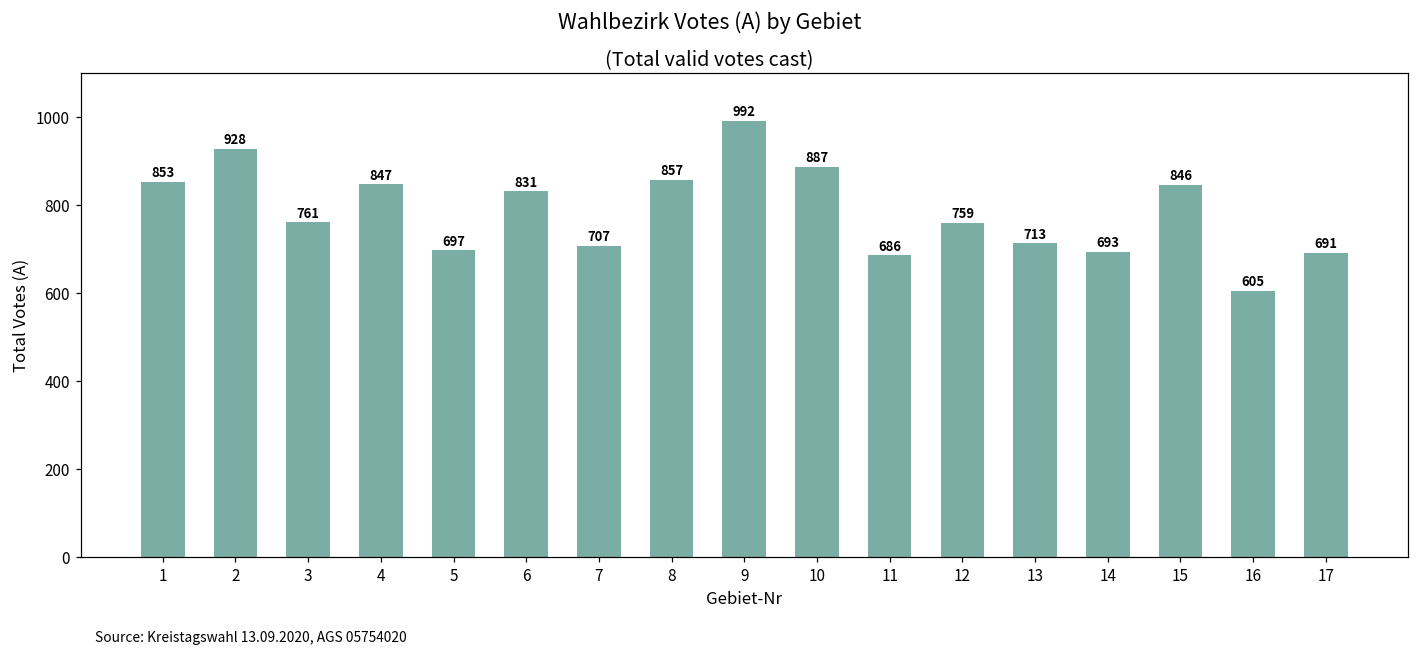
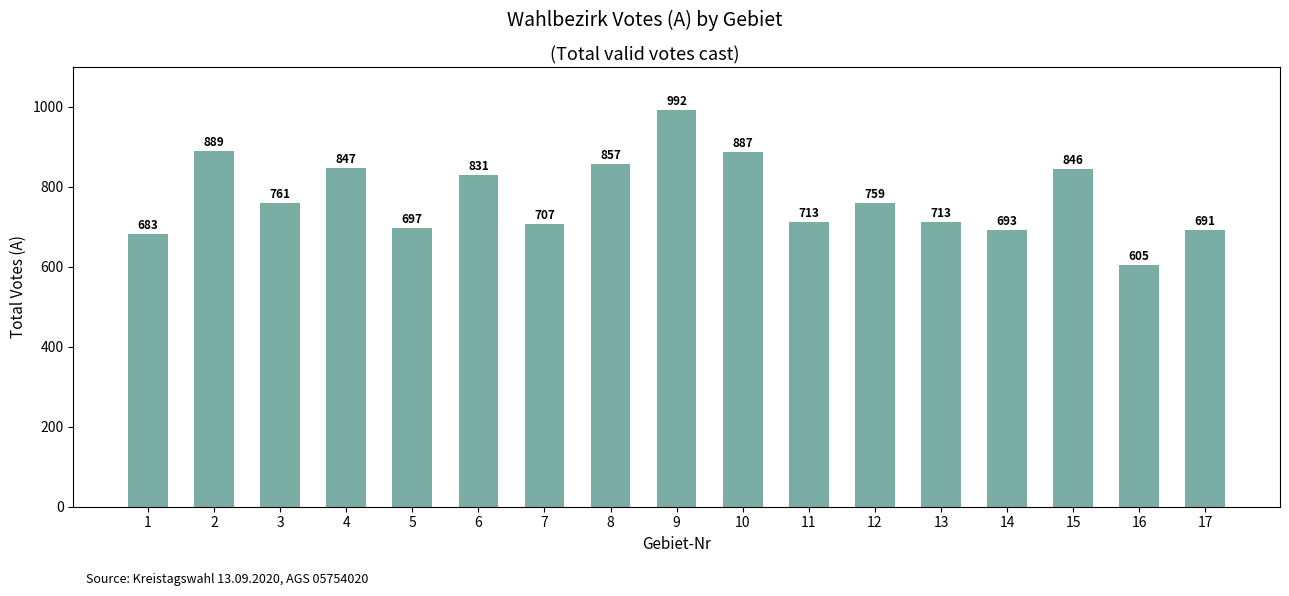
1: 853 -> 683
2: 928 -> 889
11: 686 -> 713
